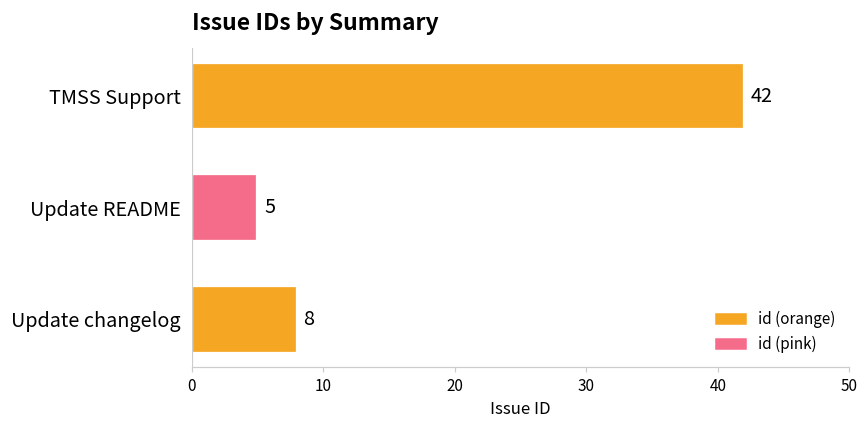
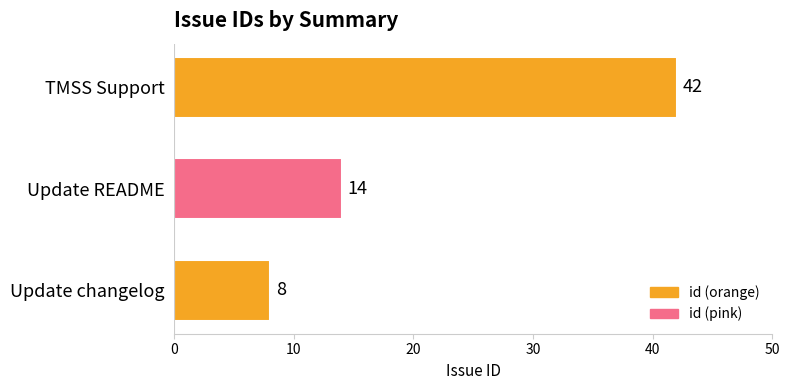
Update README: 5 -> 14
